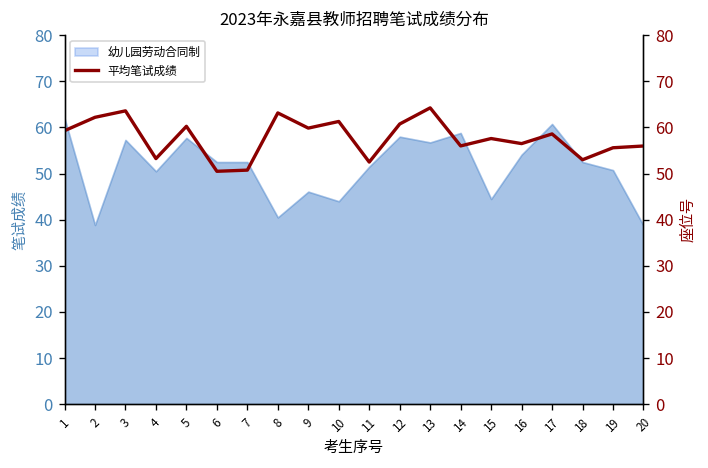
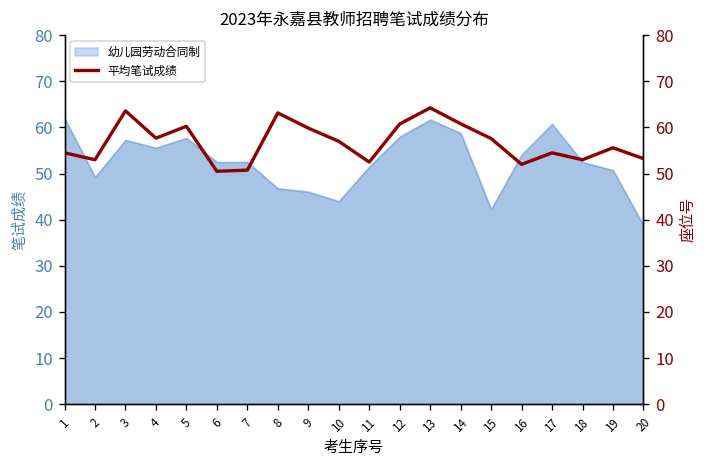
幼儿园劳动合同制, 2: 39 -> 49
幼儿园劳动合同制, 4: 51 -> 56
幼儿园劳动合同制, 8: 41 -> 47
幼儿园劳动合同制, 13: 57 -> 62
幼儿园劳动合同制, 15: 45 -> 42
平均笔试成绩, 1: 59 -> 55
平均笔试成绩, 2: 62 -> 53
平均笔试成绩, 4: 53 -> 58
平均笔试成绩, 10: 61 -> 57
平均笔试成绩, 14: 56 -> 61
平均笔试成绩, 16: 57 -> 52
平均笔试成绩, 17: 59 -> 55
平均笔试成绩, 20: 56 -> 53
